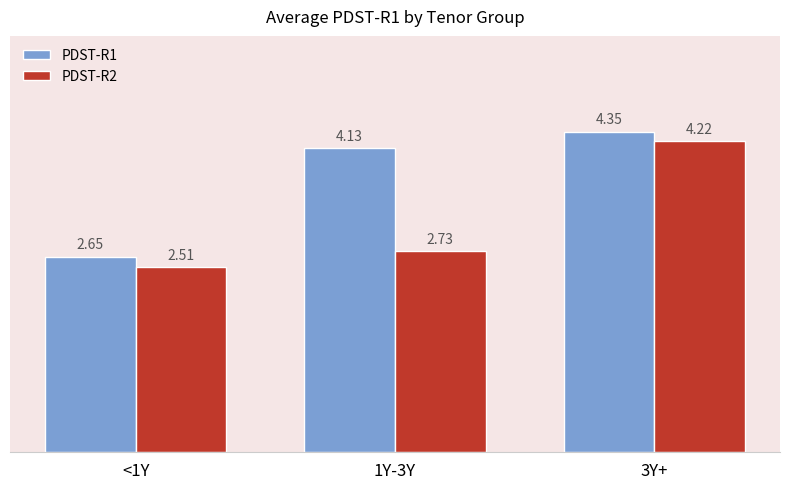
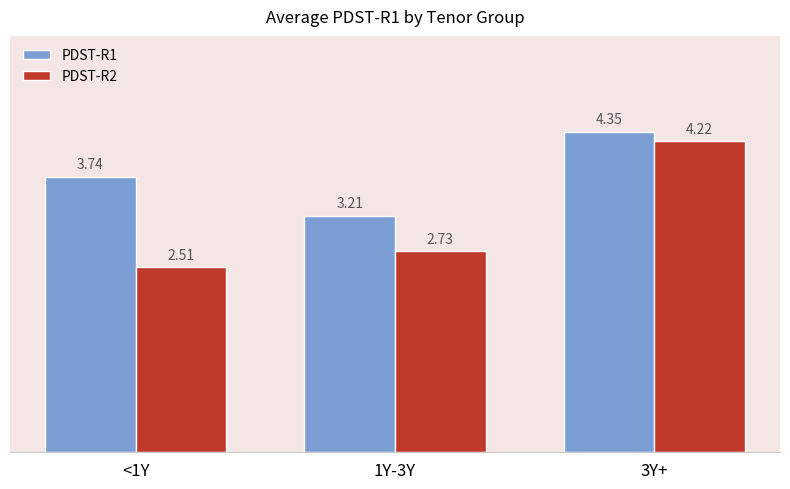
PDST-R1, <1Y: 2.65 -> 3.74
PDST-R1, 1Y-3Y: 4.13 -> 3.21
